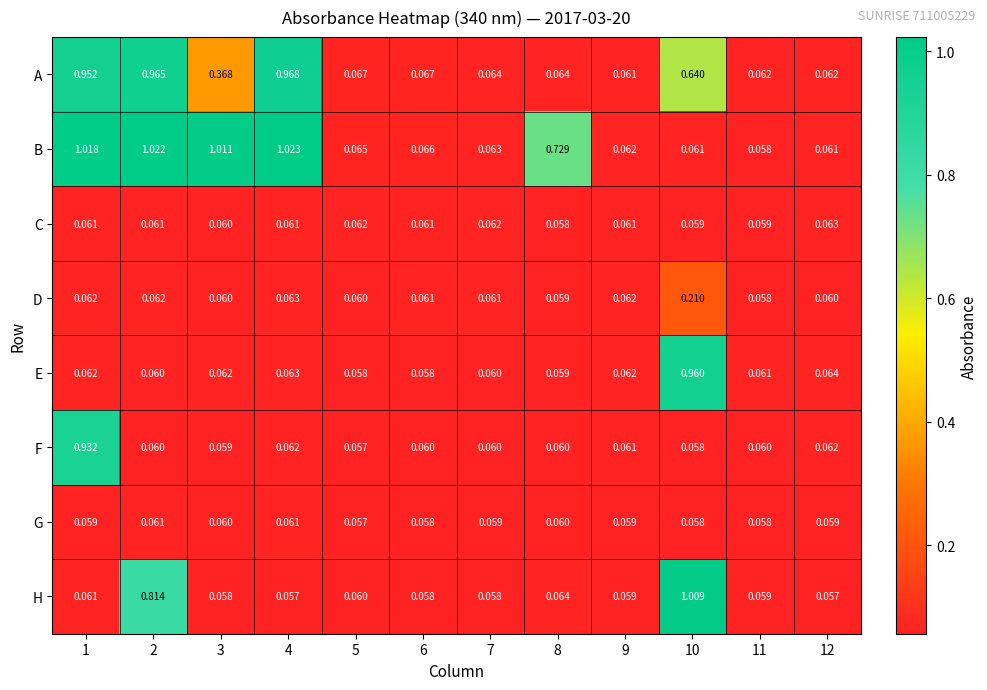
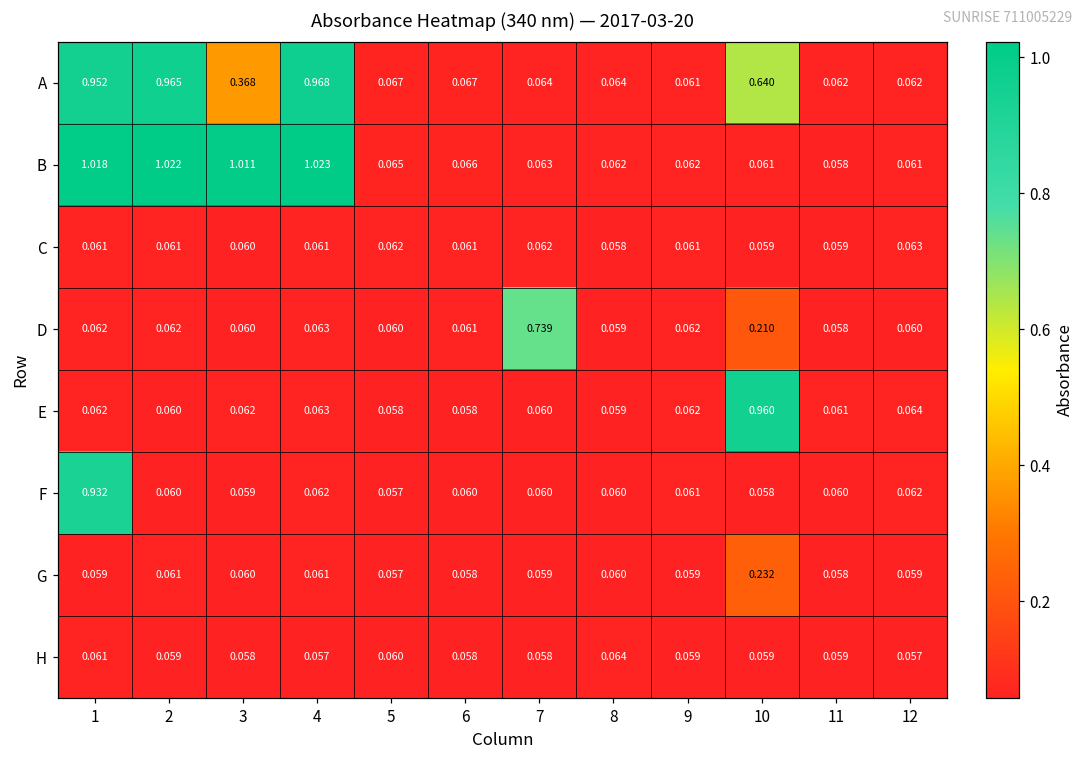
B, 8: 0.729 -> 0.062
D, 7: 0.061 -> 0.739
G, 10: 0.058 -> 0.232
H, 2: 0.814 -> 0.059
H, 10: 1.009 -> 0.059
